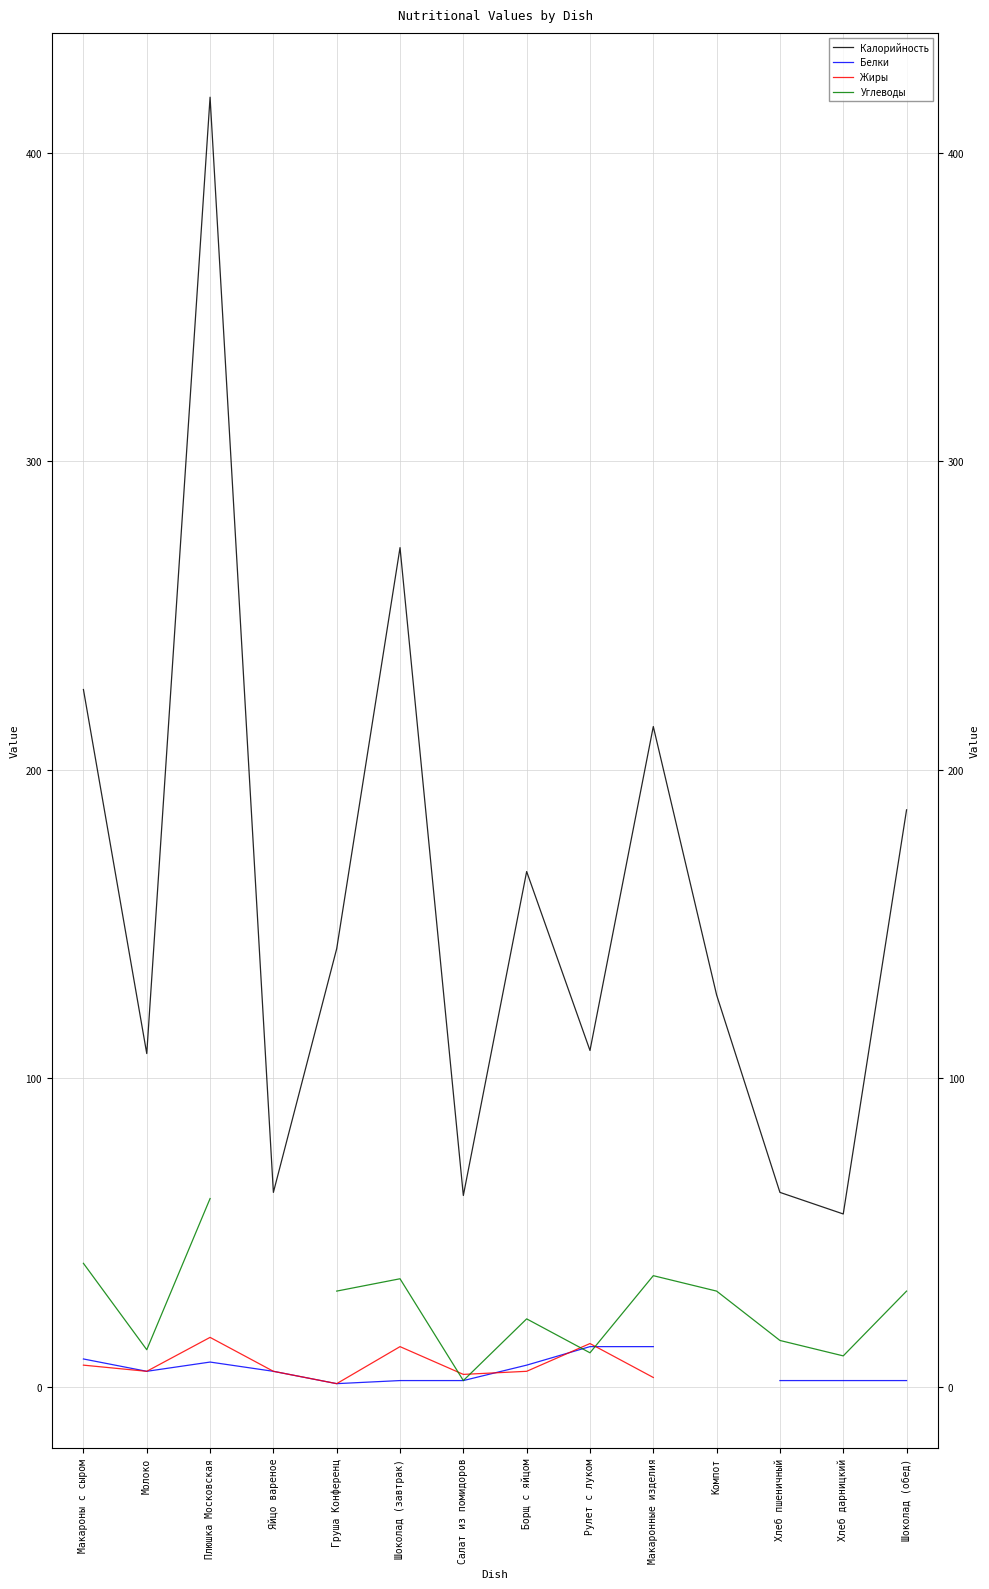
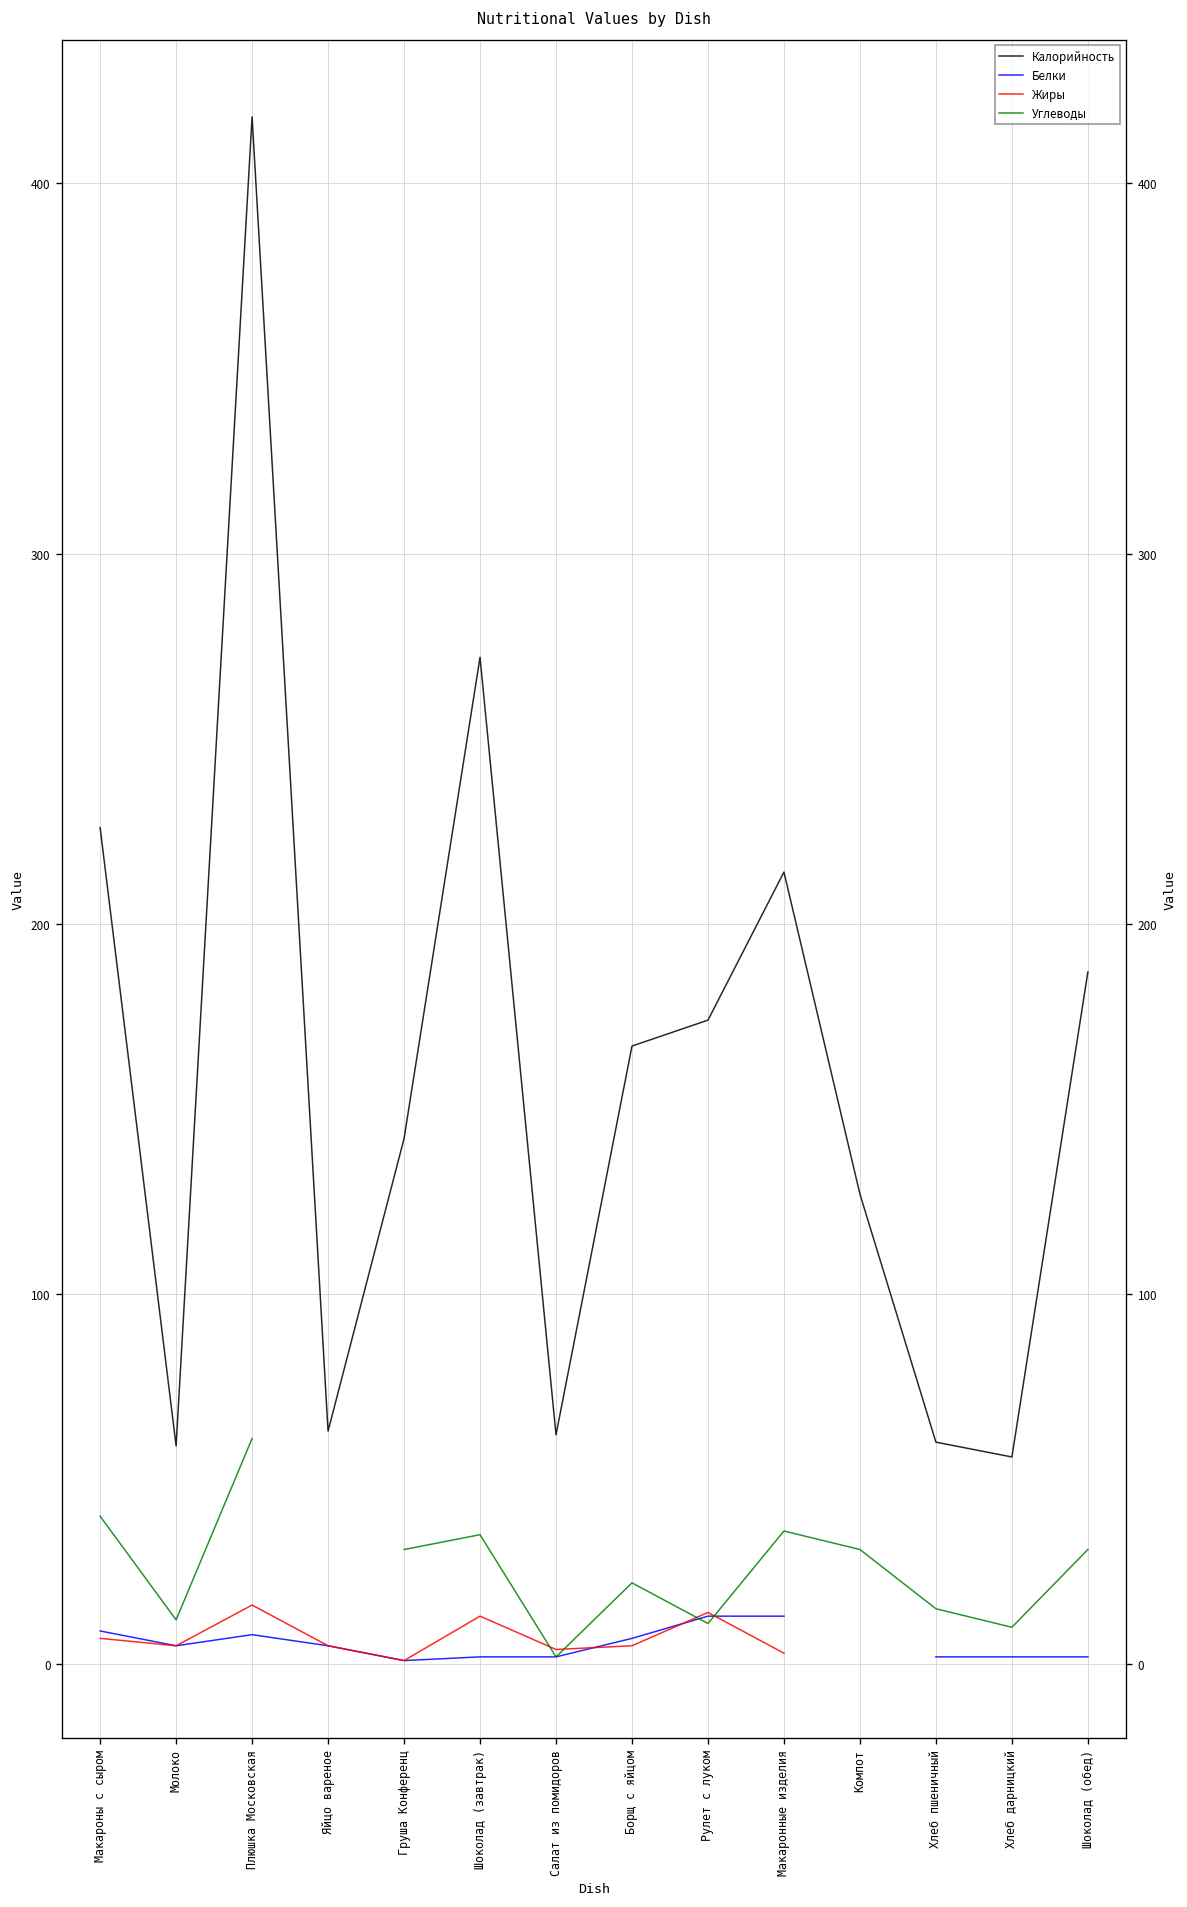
Калорийность, Молоко: 108 -> 59
Калорийность, Рулет с луком: 109 -> 174
Калорийность, Хлеб пшеничный: 63 -> 60
